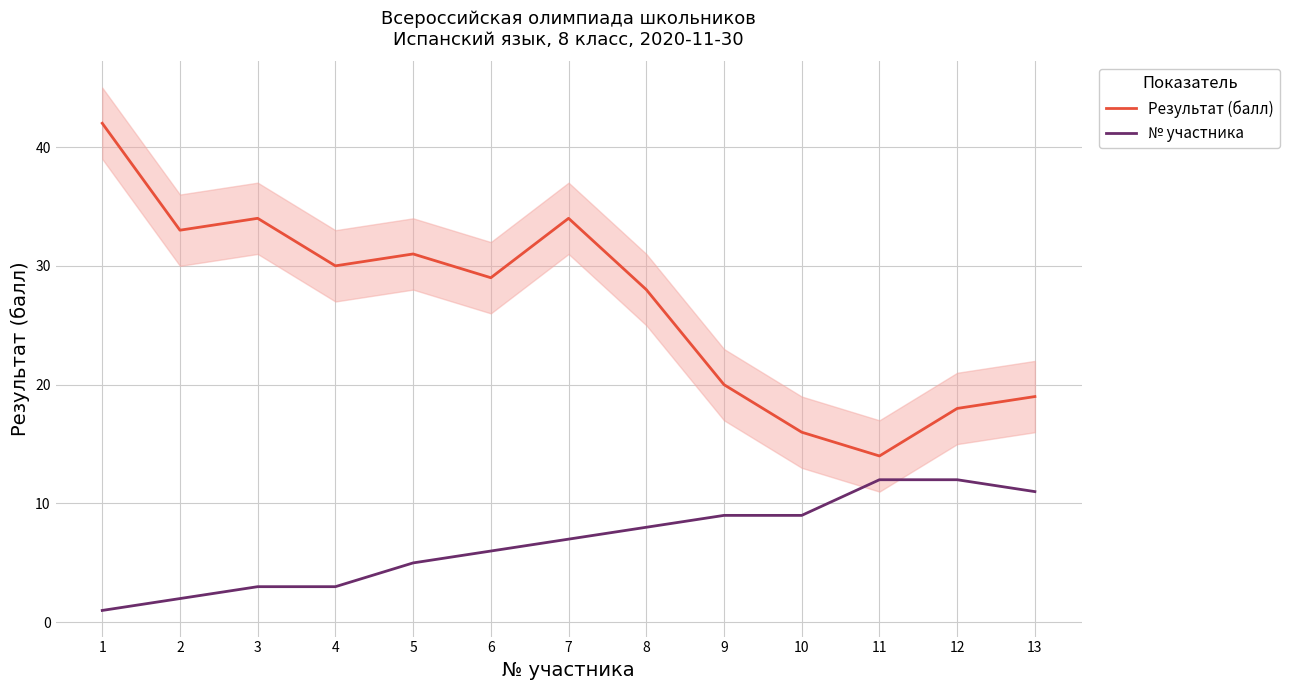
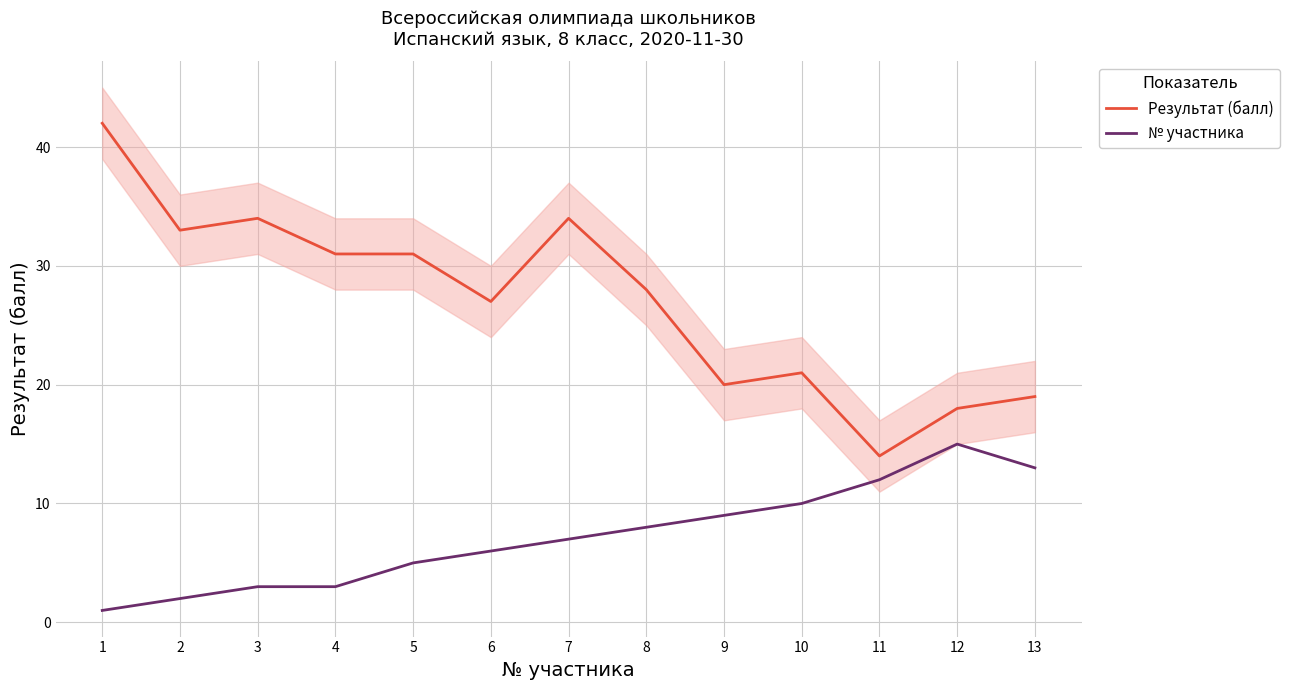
Результат (балл), 4: 30 -> 31
Результат (балл), 6: 29 -> 27
Результат (балл), 10: 16 -> 21
№ участника, 10: 9 -> 10
№ участника, 12: 12 -> 15
№ участника, 13: 11 -> 13
